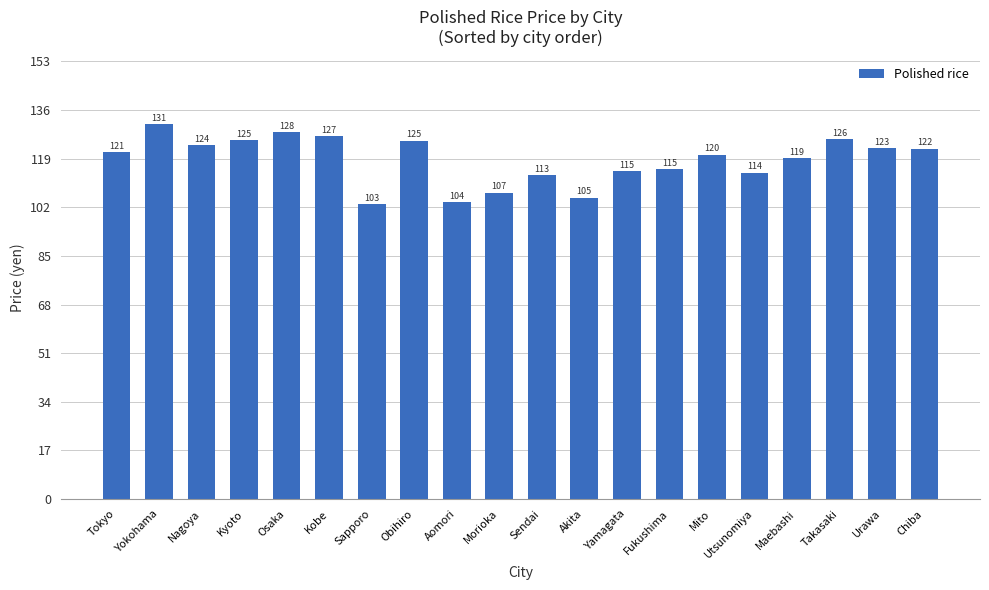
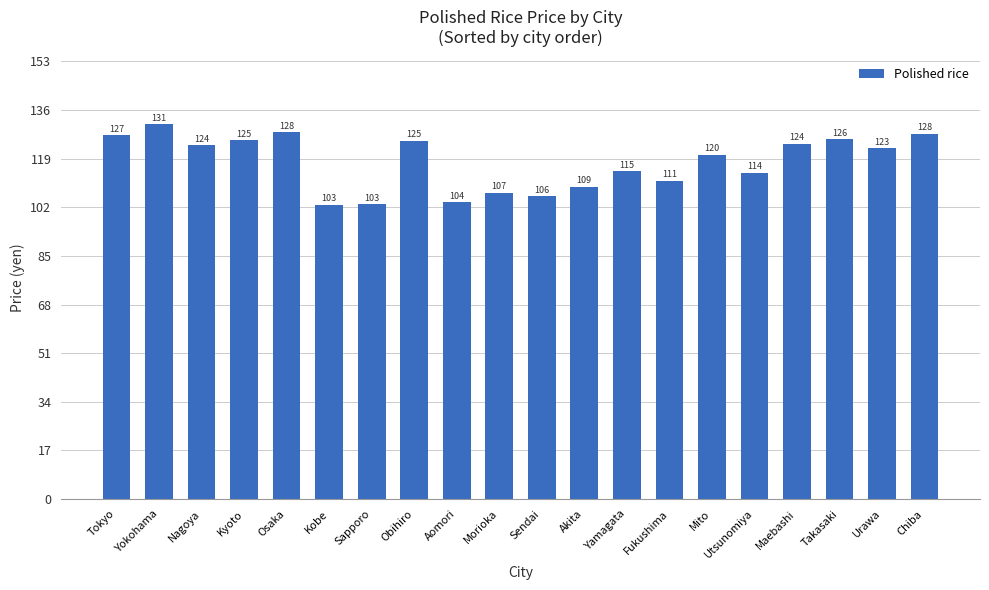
Tokyo: 121 -> 127
Kobe: 127 -> 103
Sendai: 113 -> 106
Akita: 105 -> 109
Fukushima: 115 -> 111
Maebashi: 119 -> 124
Chiba: 122 -> 128
